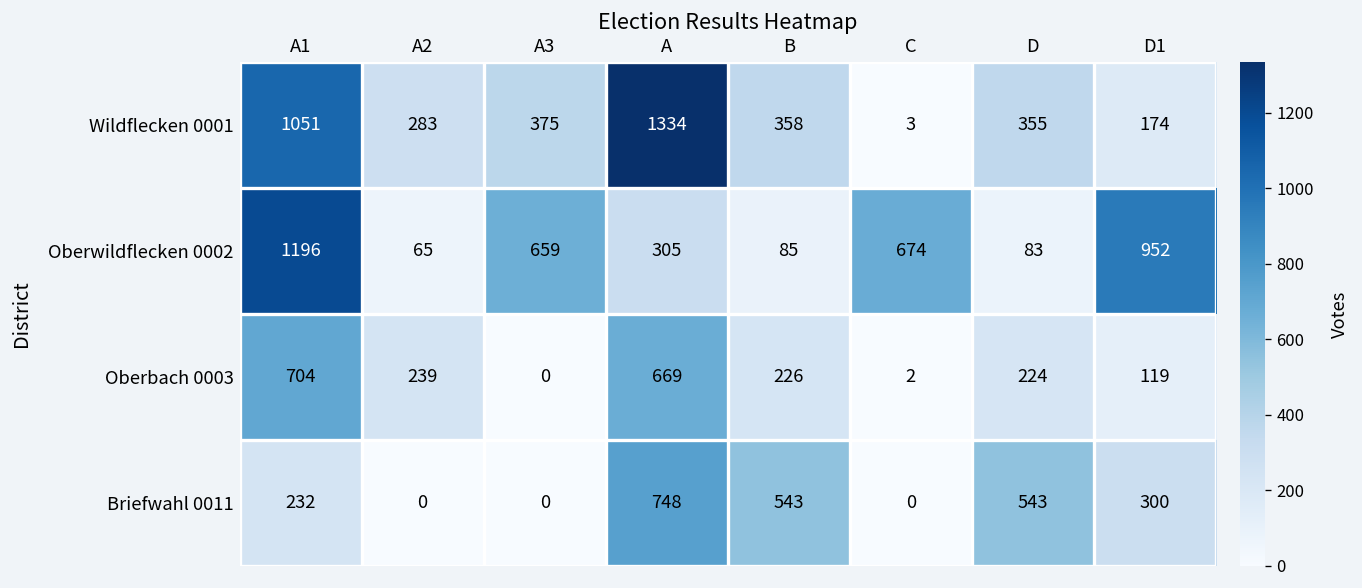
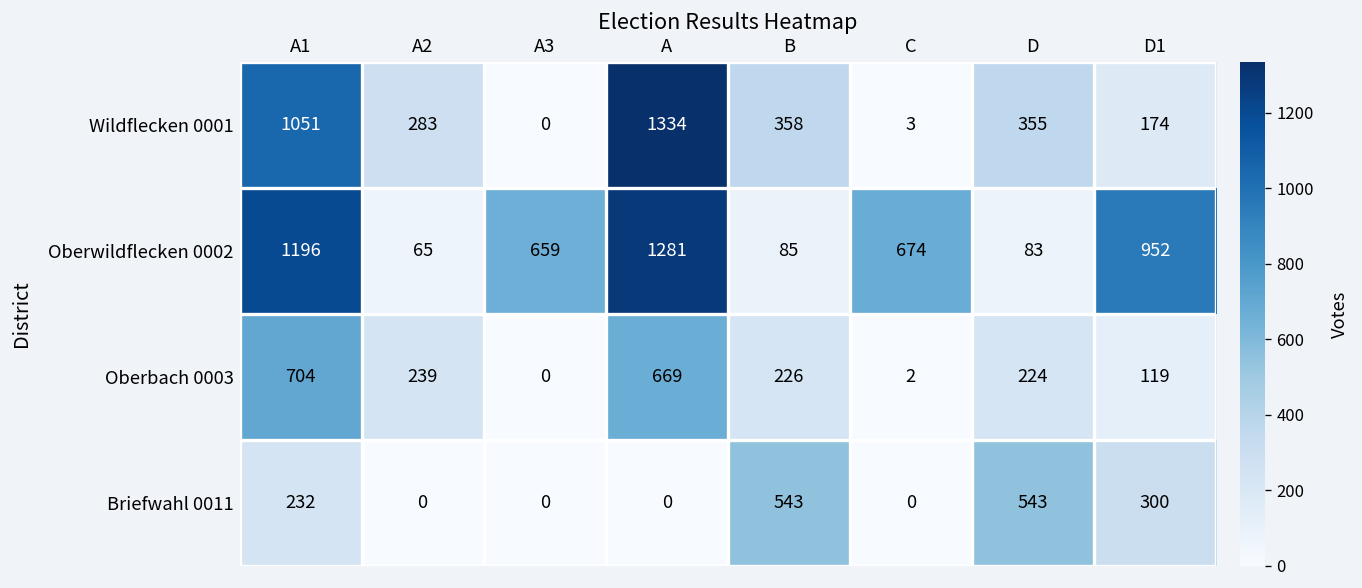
Wildflecken 0001, A3: 375 -> 0
Oberwildflecken 0002, A: 305 -> 1281
Briefwahl 0011, A: 748 -> 0
